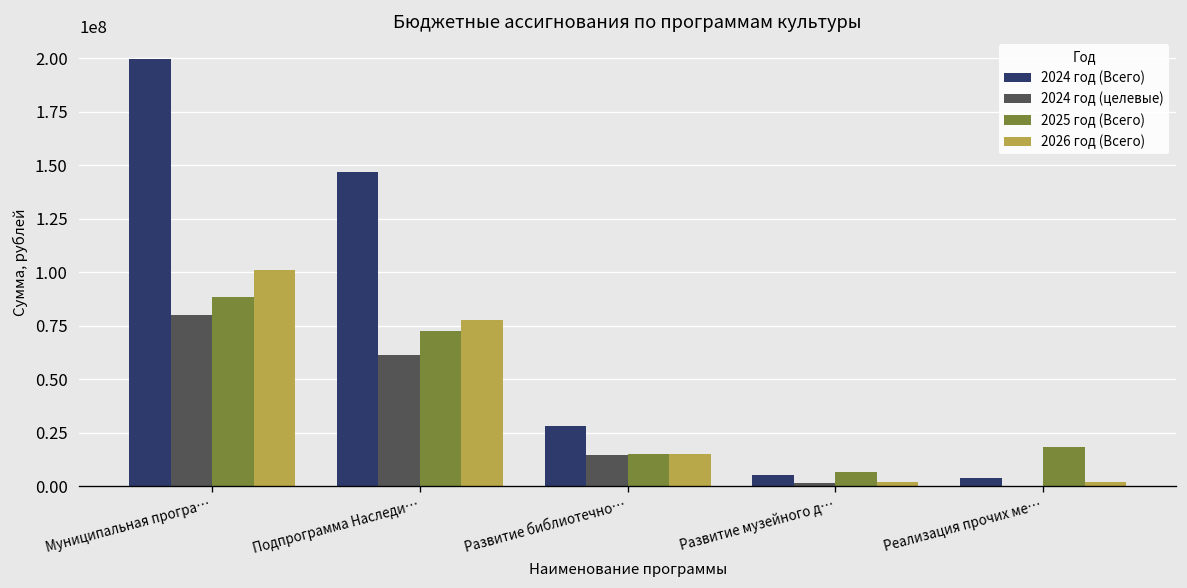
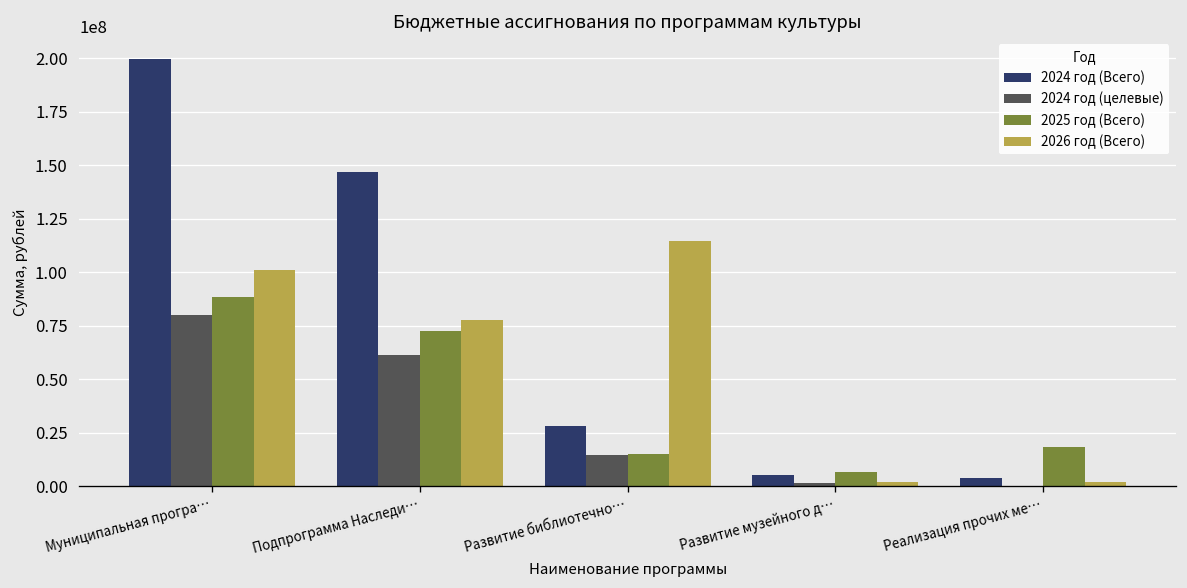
2026 год (Всего), Развитие библиотечно…: 15000000 -> 114000000
